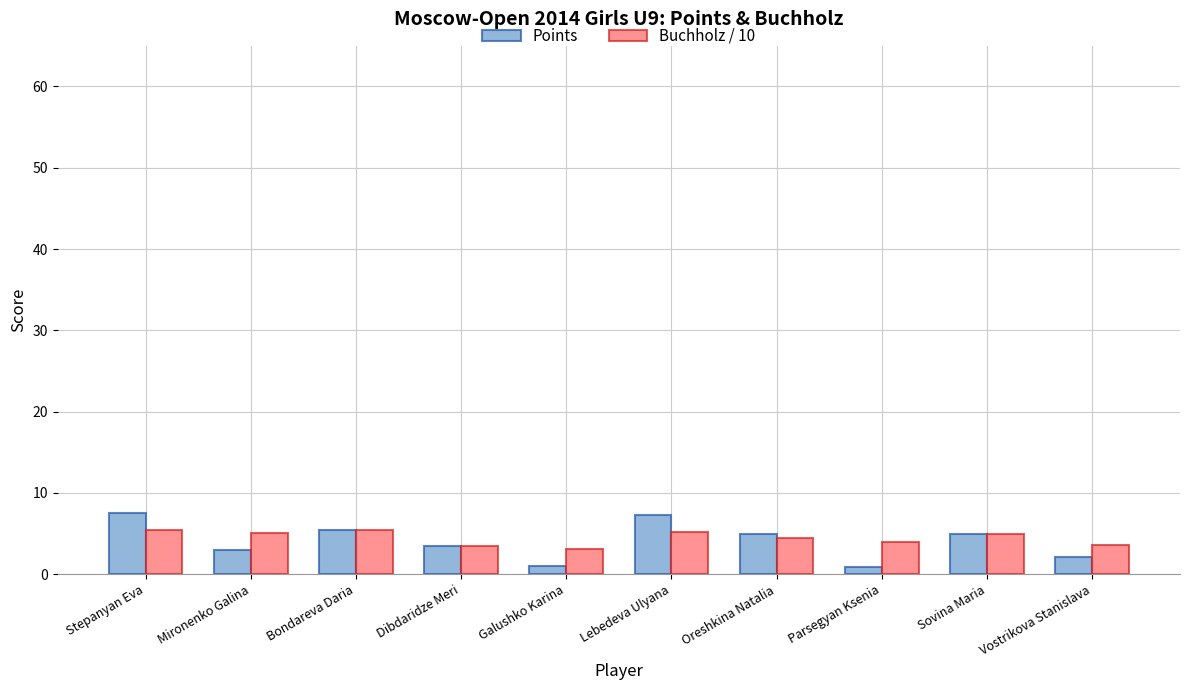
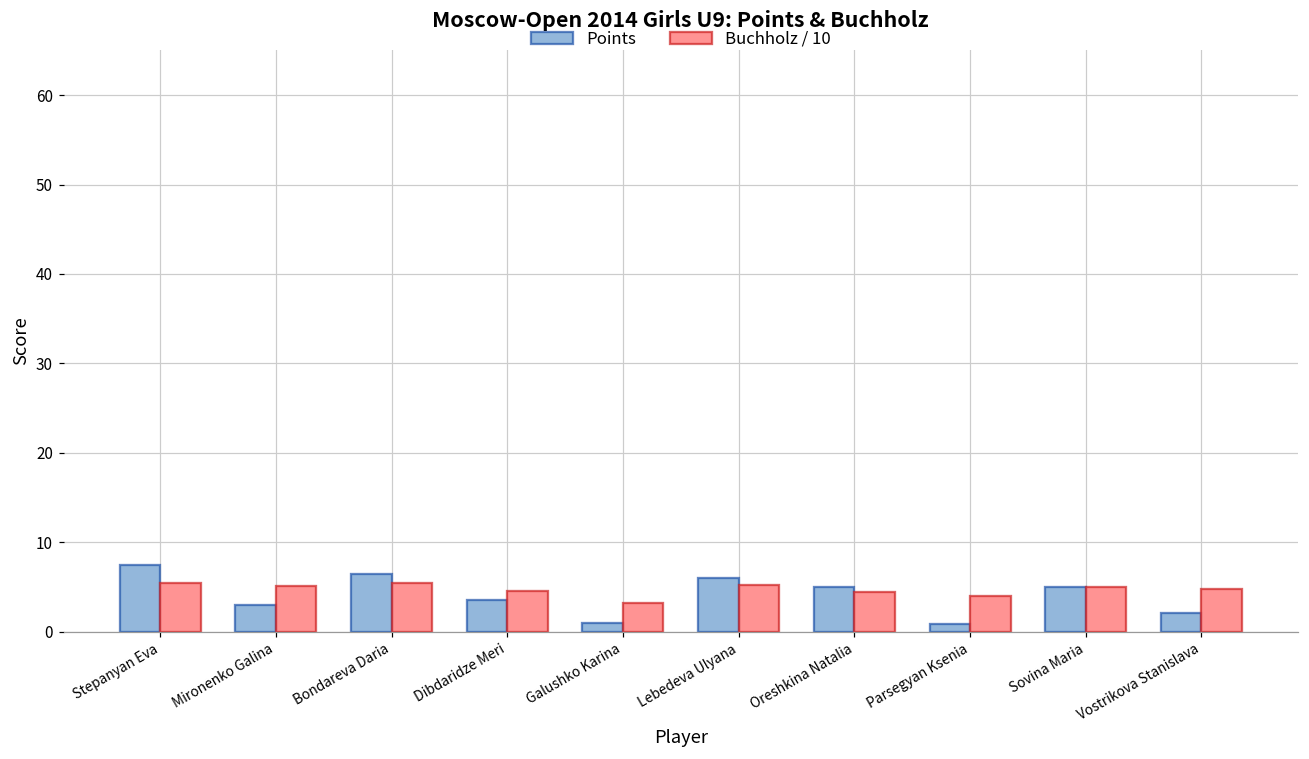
Points, Bondareva Daria: 5 -> 7
Buchholz / 10, Dibdaridze Meri: 3 -> 5
Points, Lebedeva Ulyana: 7 -> 6
Buchholz / 10, Vostrikova Stanislava: 4 -> 5
